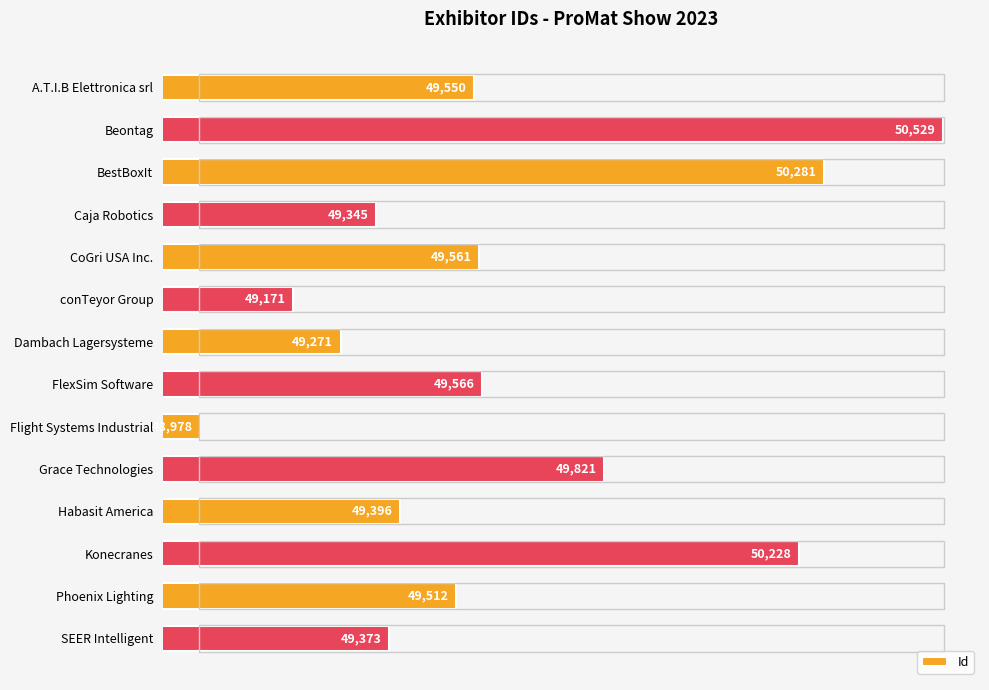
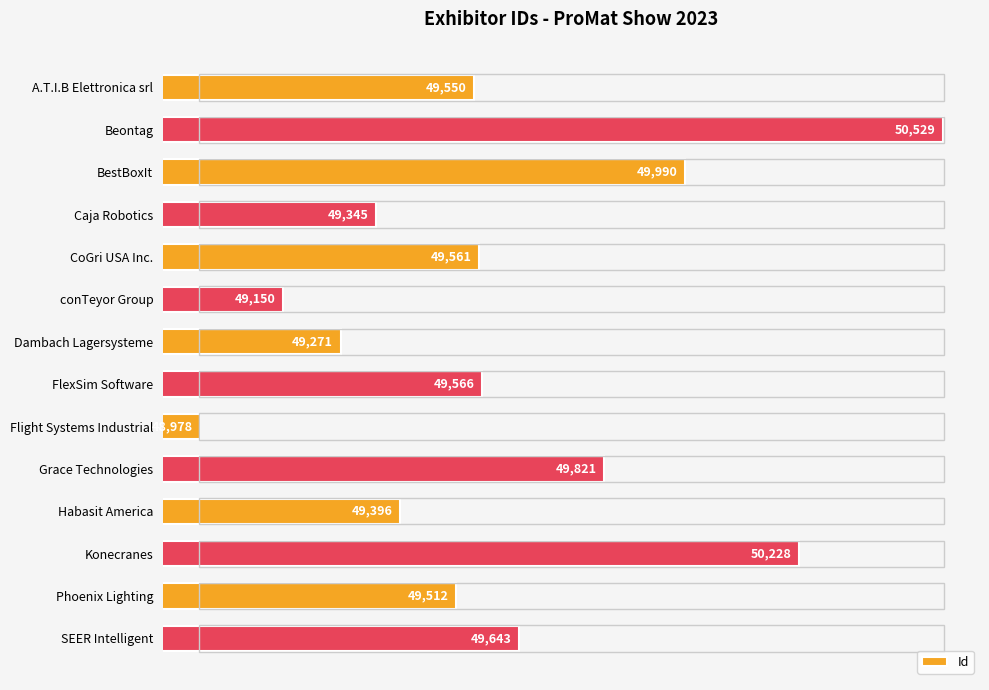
BestBoxIt: 50,281 -> 49,990
conTeyor Group: 49,171 -> 49,150
SEER Intelligent: 49,373 -> 49,643
